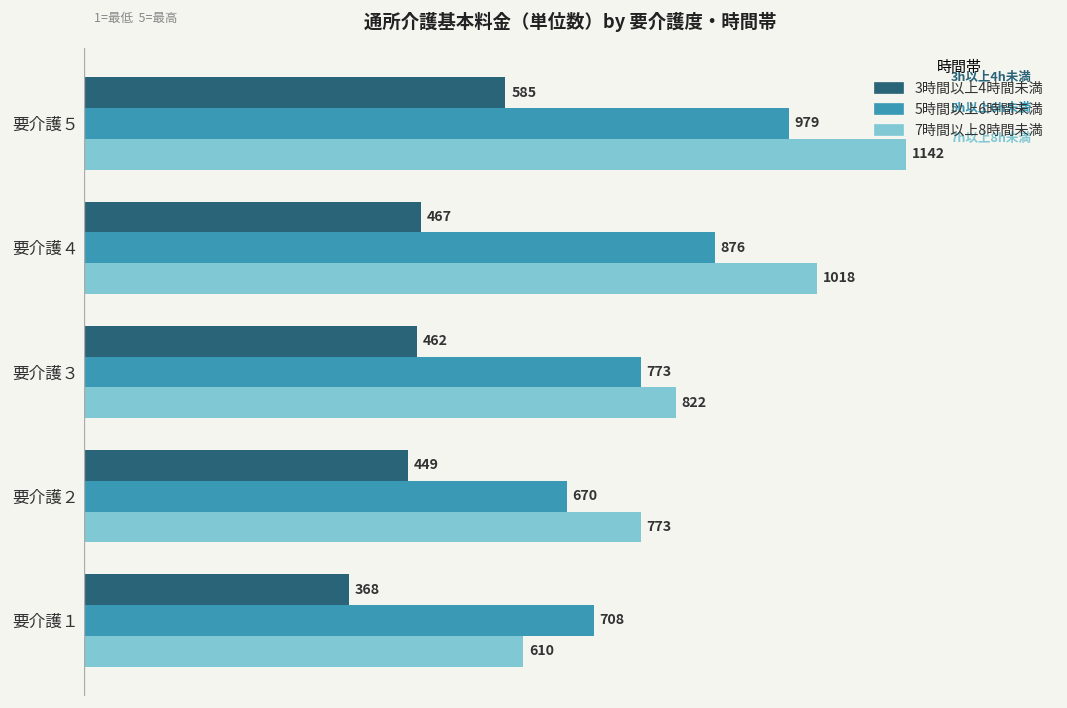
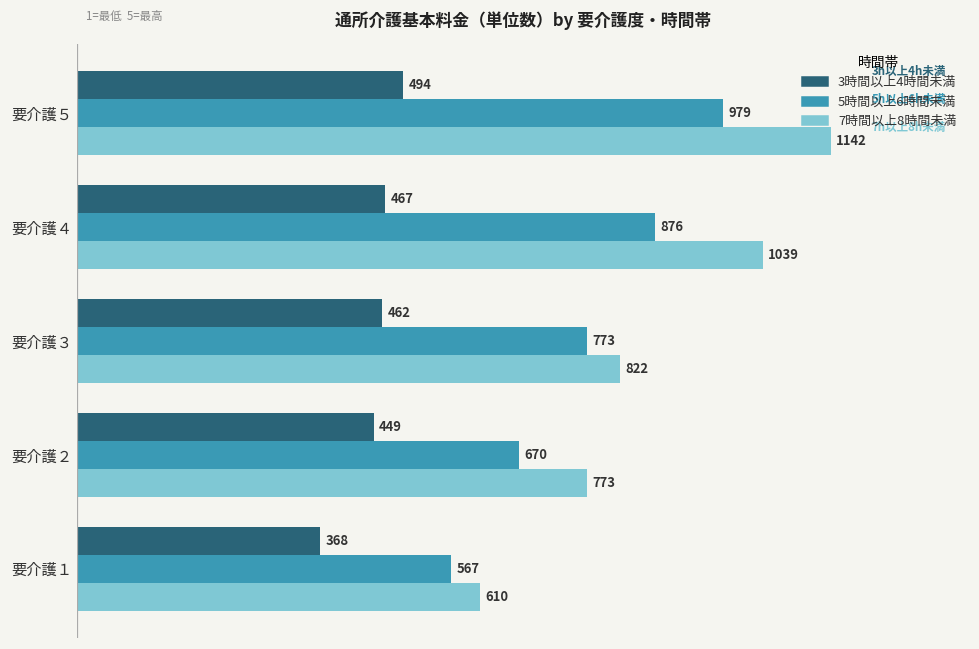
3時間以上4時間未満, 要介護５: 585 -> 494
7時間以上8時間未満, 要介護４: 1018 -> 1039
5時間以上6時間未満, 要介護１: 708 -> 567
